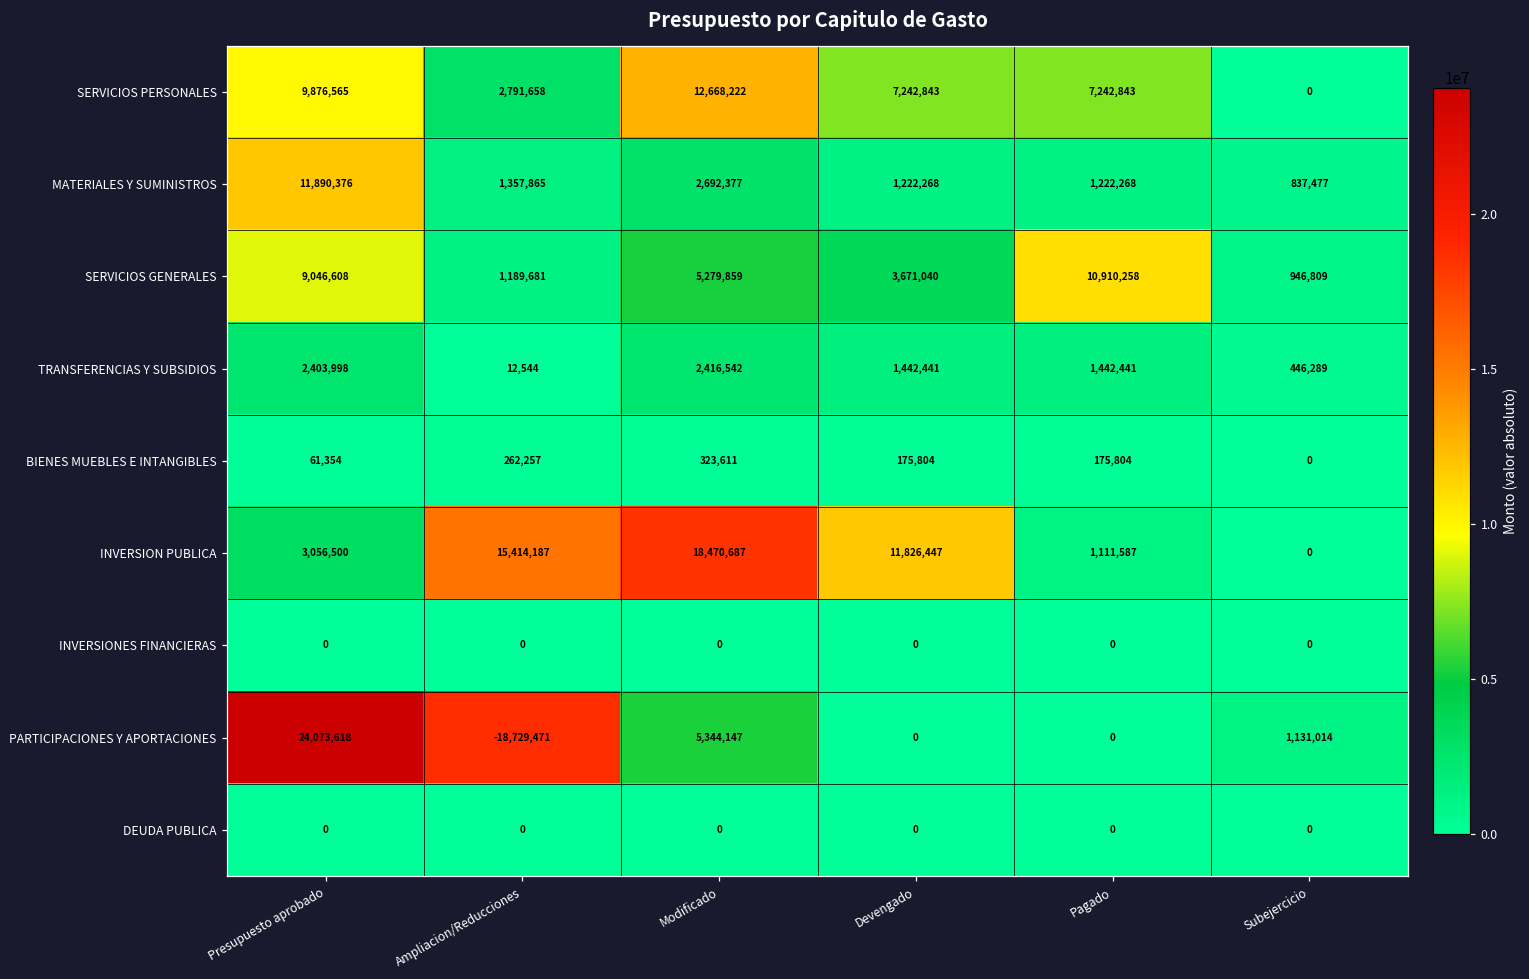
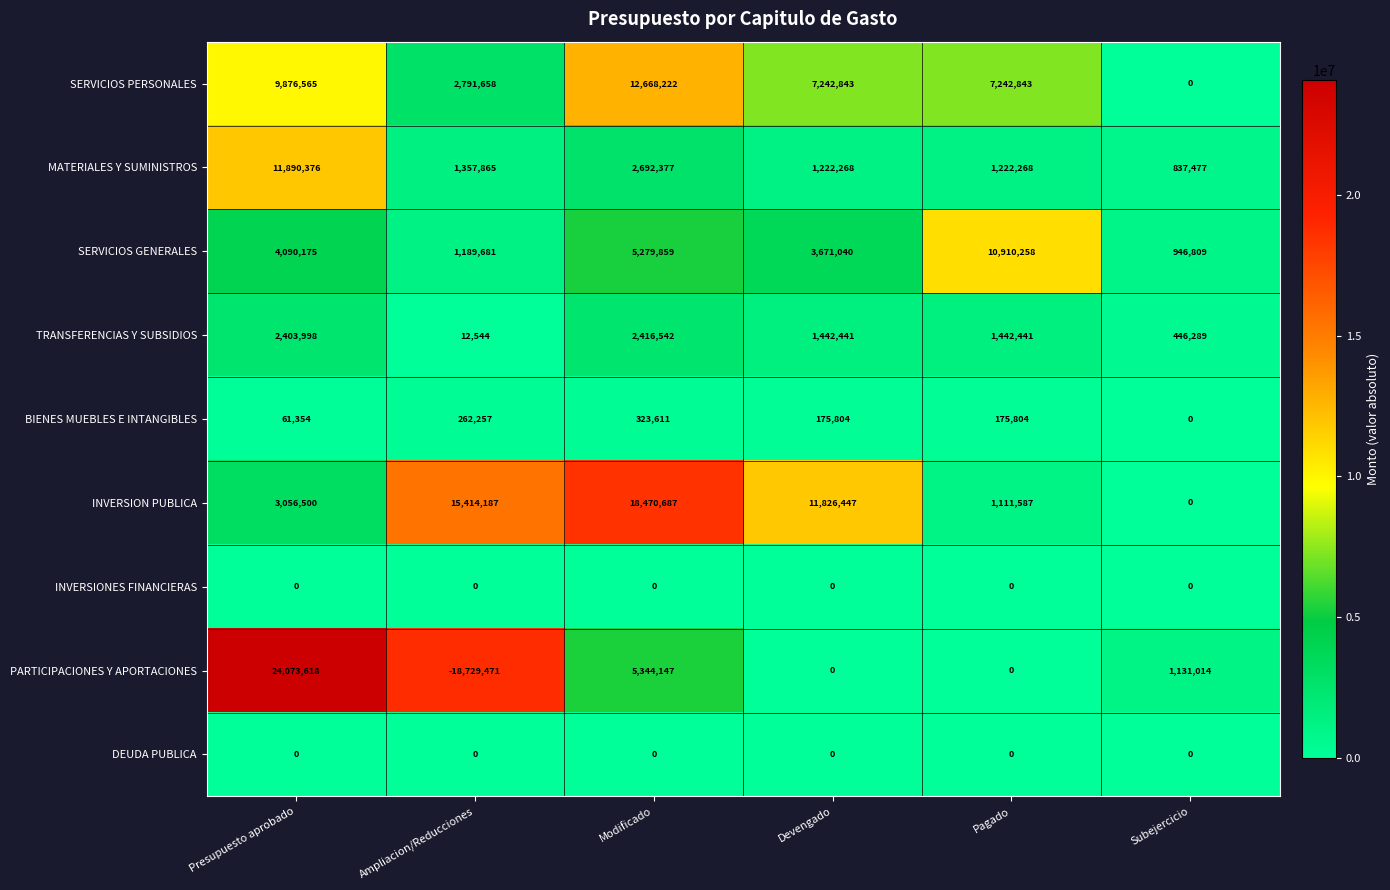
SERVICIOS GENERALES, Presupuesto aprobado: 9,046,608 -> 4,090,175
